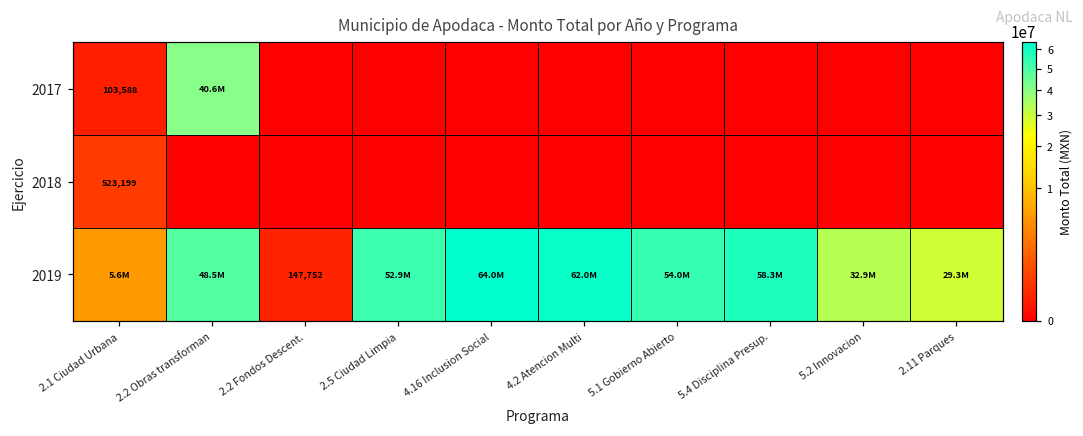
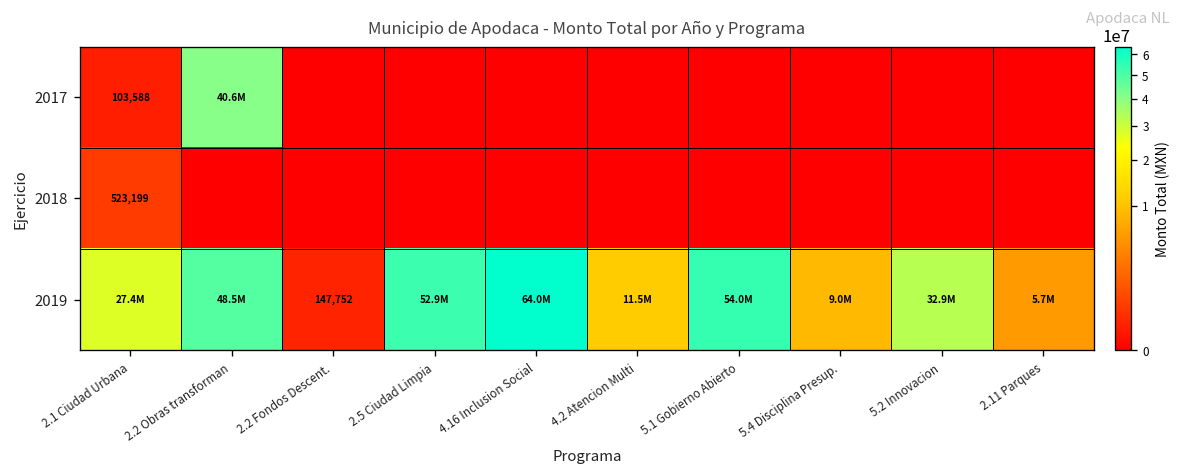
2019, 2.1 Ciudad Urbana: 5.6M -> 27.4M
2019, 4.2 Atencion Multi: 62.0M -> 11.5M
2019, 5.4 Disciplina Presup.: 58.3M -> 9.0M
2019, 2.11 Parques: 29.3M -> 5.7M
